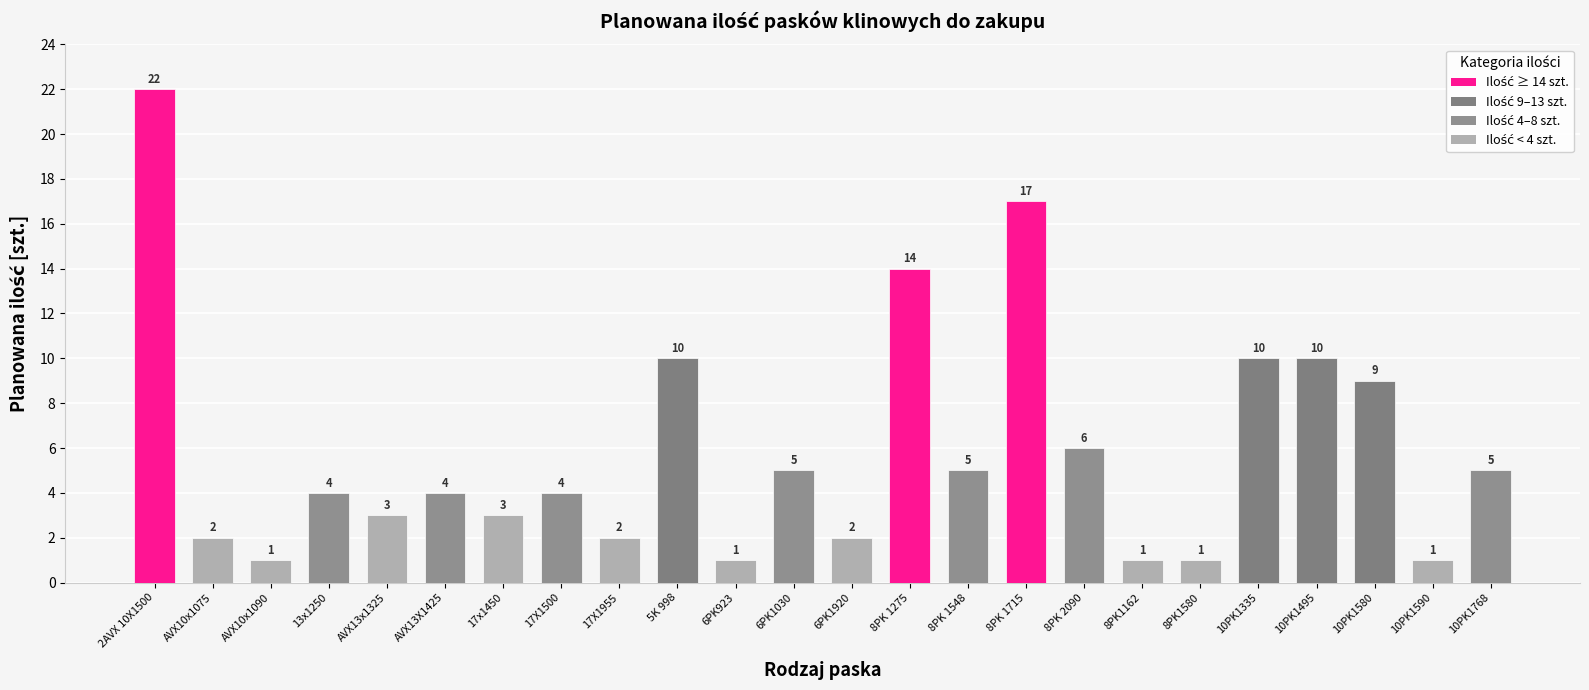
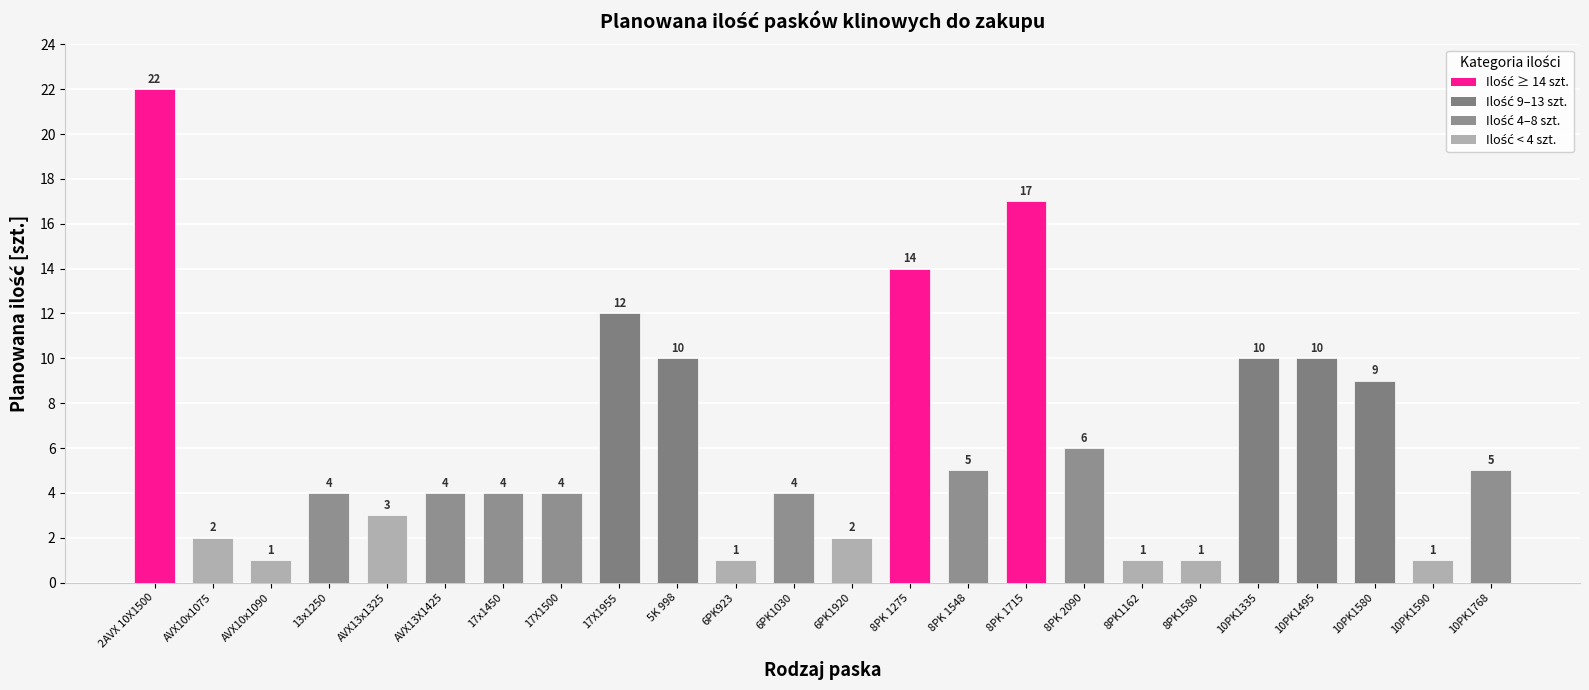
17x1450: 3 -> 4
17X1955: 2 -> 12
6PK1030: 5 -> 4
